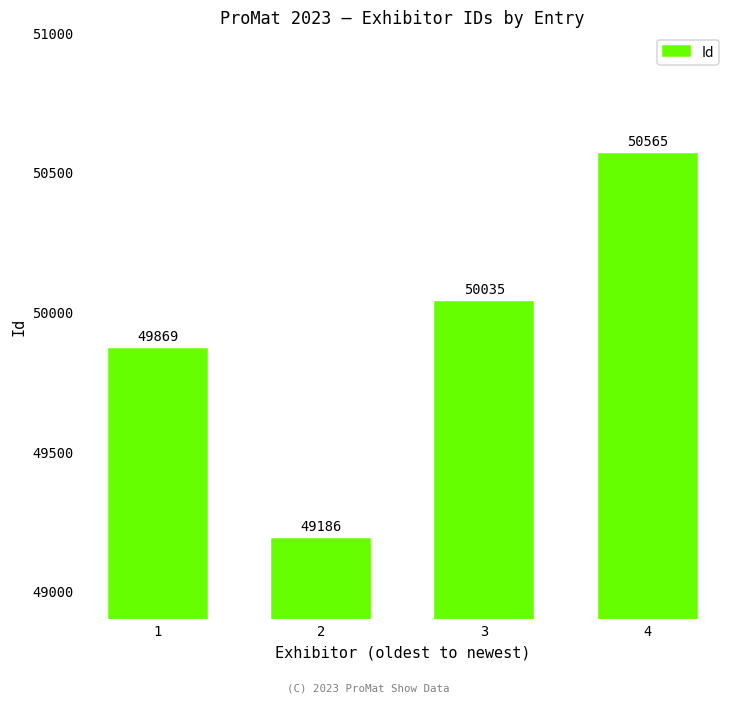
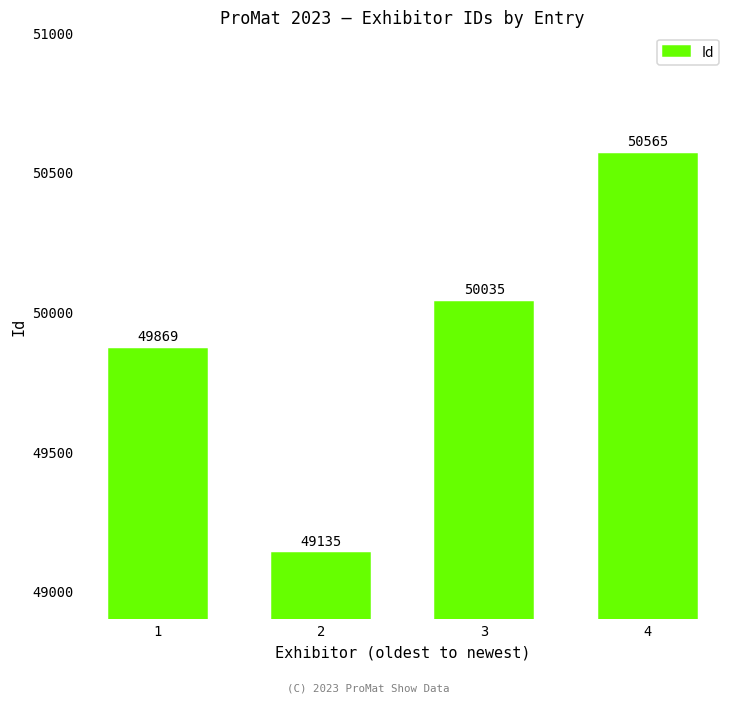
2: 49186 -> 49135
